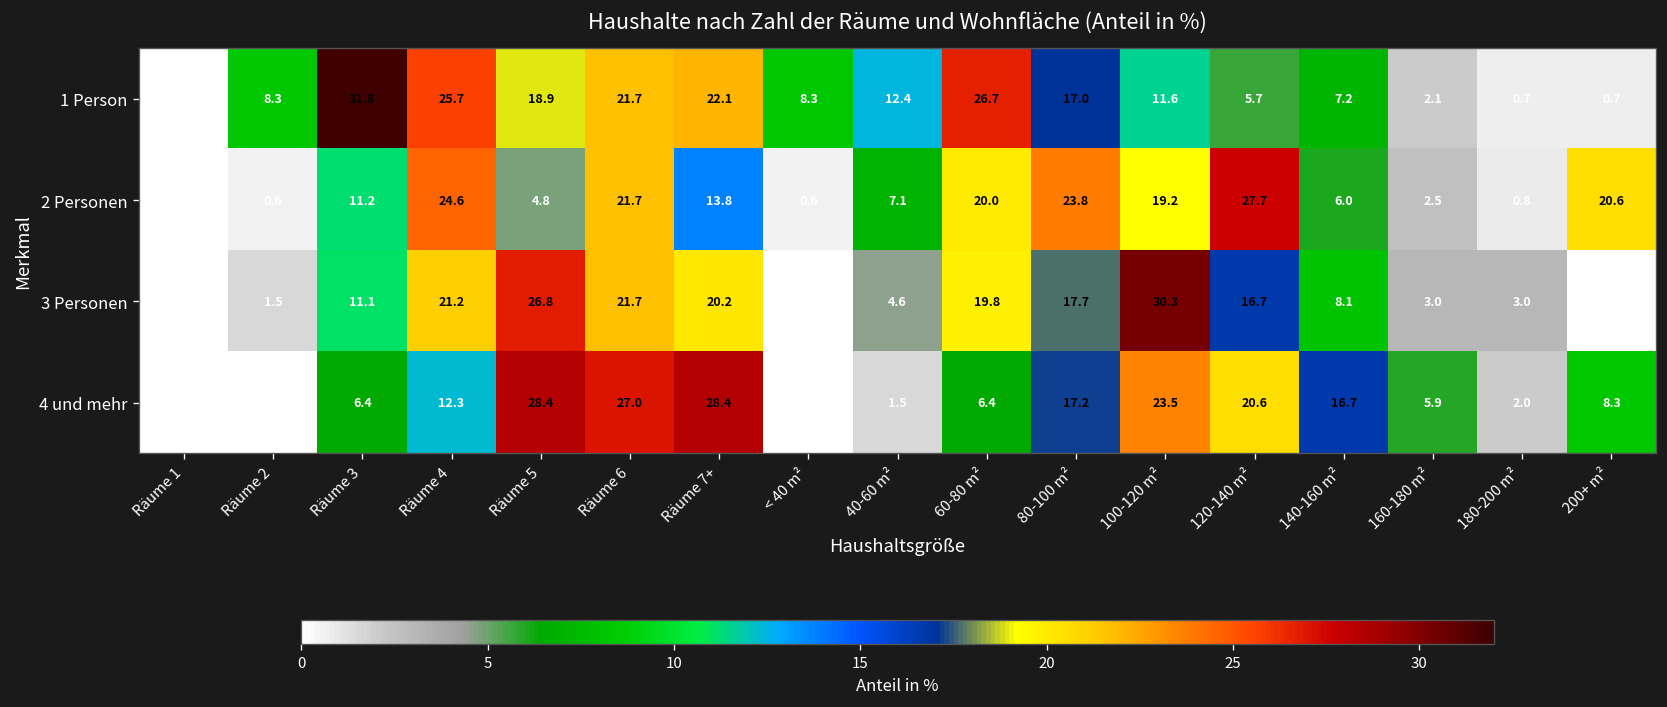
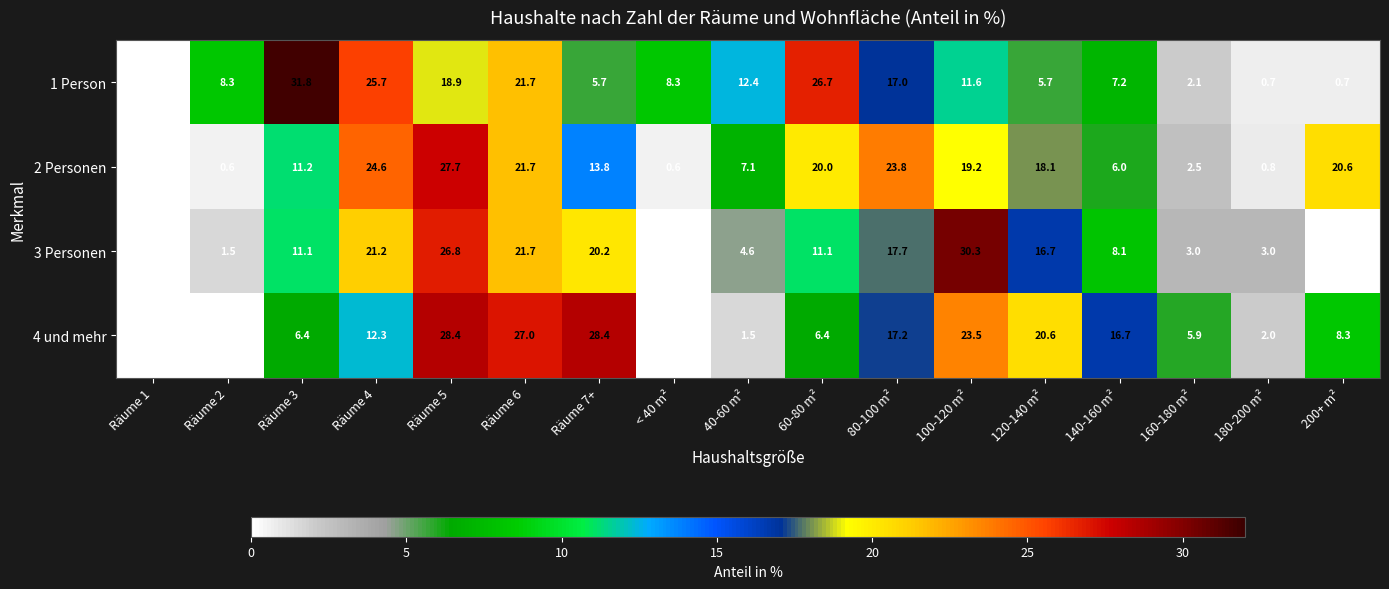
1 Person, Räume 7+: 22.1 -> 5.7
2 Personen, Räume 5: 4.8 -> 27.7
2 Personen, 120-140 m²: 27.7 -> 18.1
3 Personen, 60-80 m²: 19.8 -> 11.1
